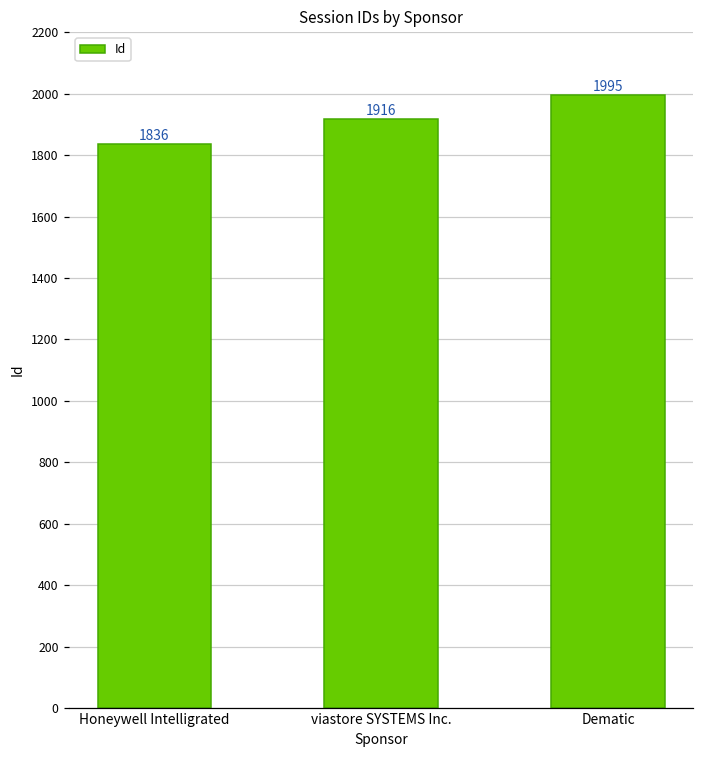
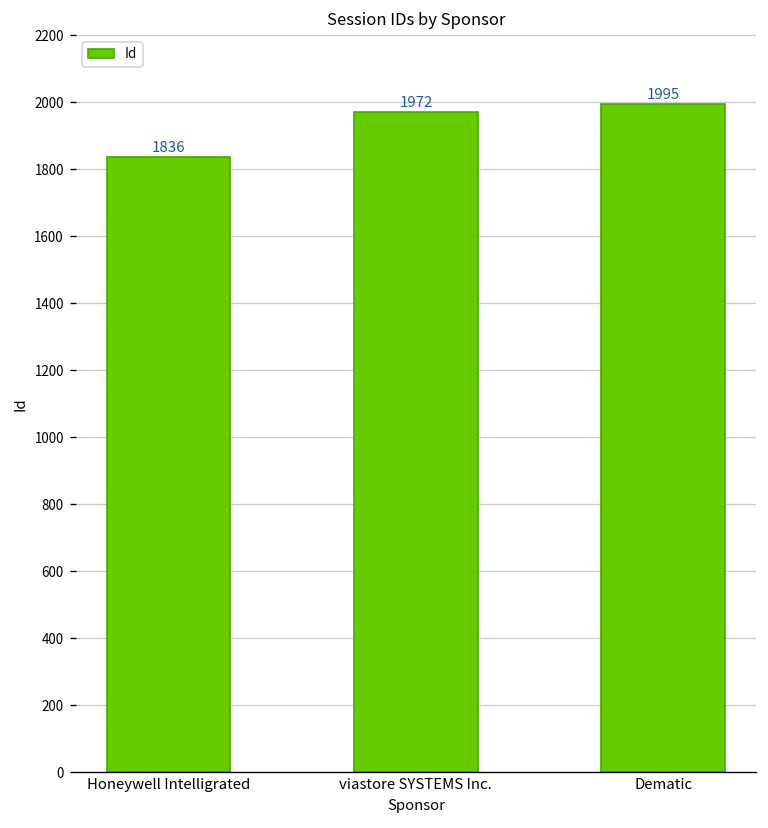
viastore SYSTEMS Inc.: 1916 -> 1972
